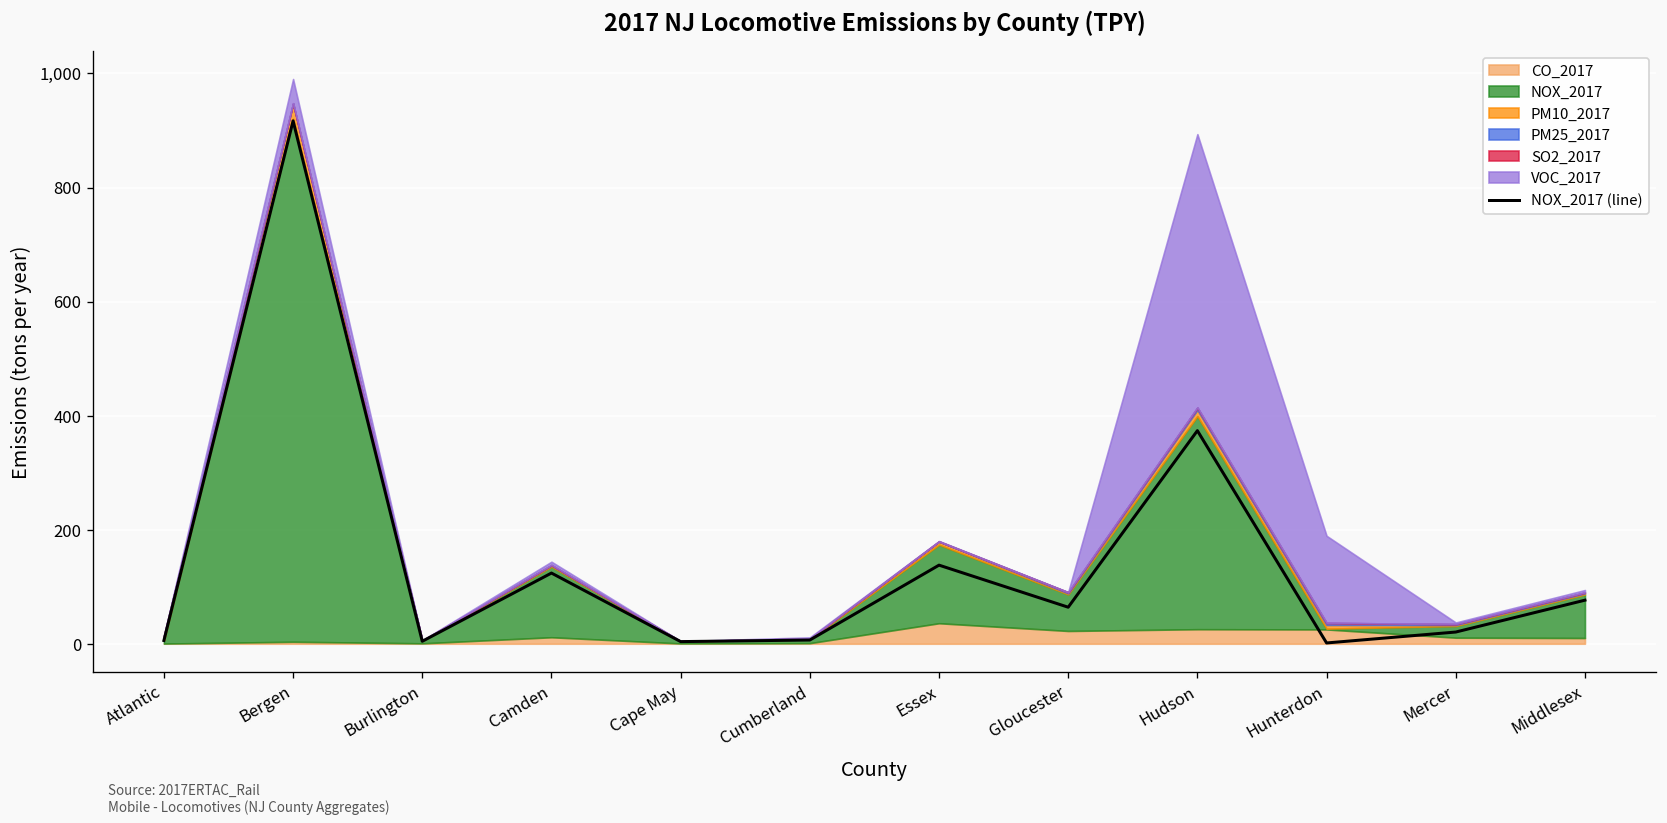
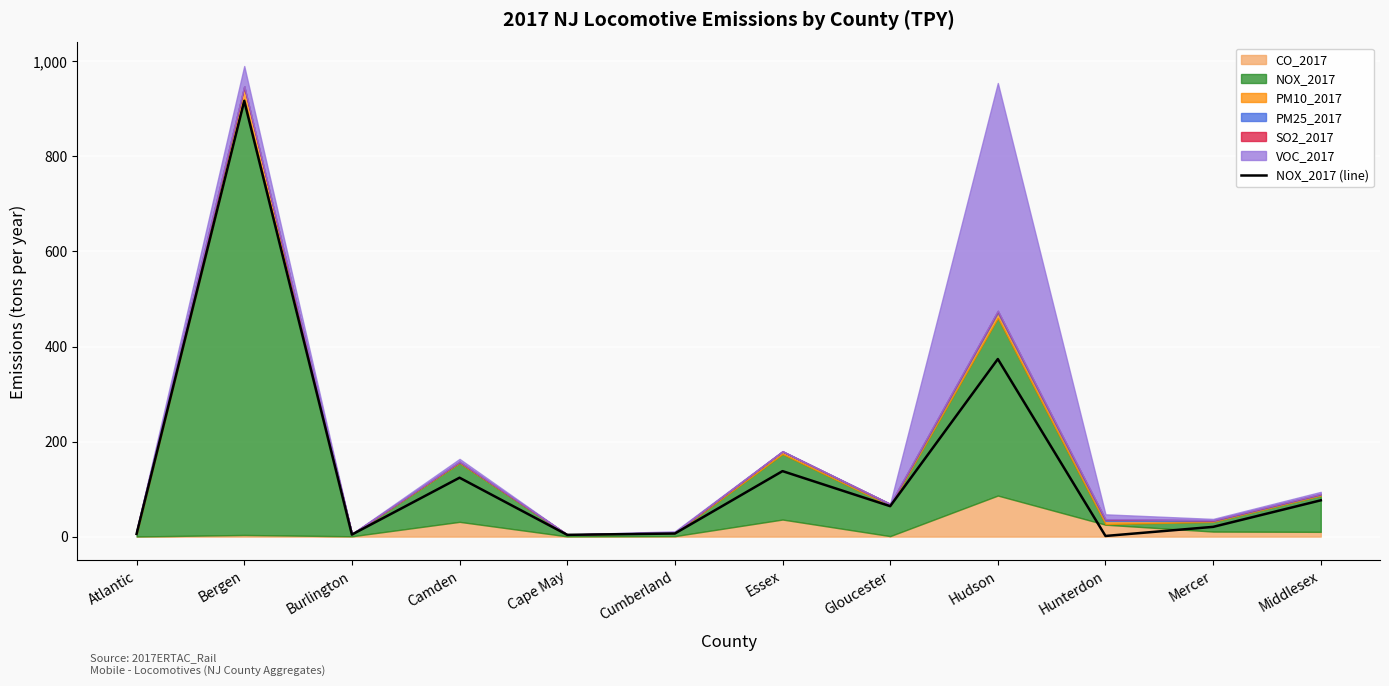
CO_2017, Camden: 10 -> 30
CO_2017, Gloucester: 20 -> 0
CO_2017, Hudson: 30 -> 90
VOC_2017, Hunterdon: 150 -> 10
